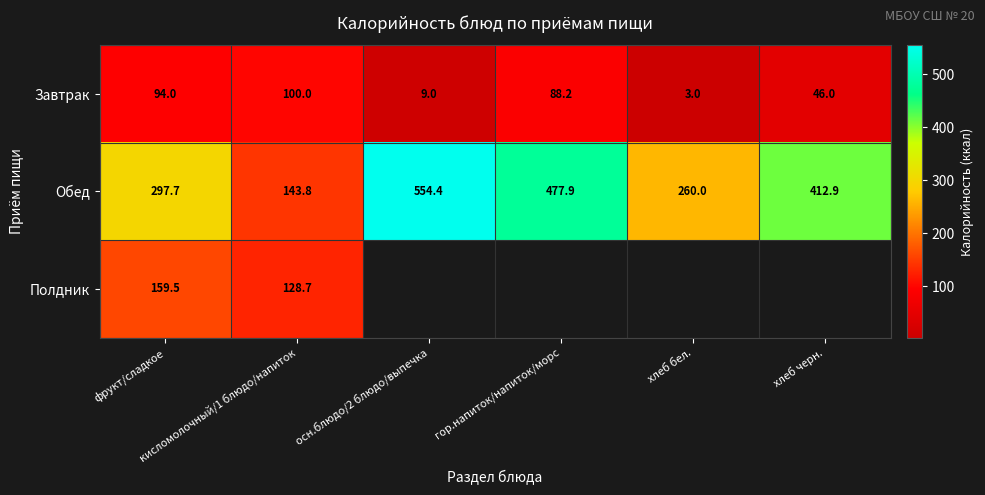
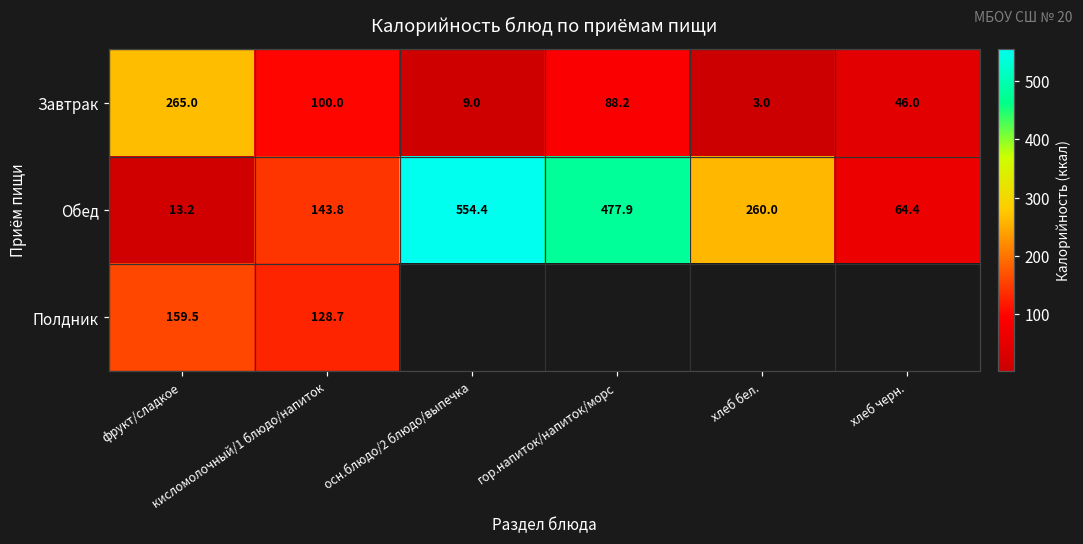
Завтрак, фрукт/сладкое: 94.0 -> 265.0
Обед, фрукт/сладкое: 297.7 -> 13.2
Обед, хлеб черн.: 412.9 -> 64.4
